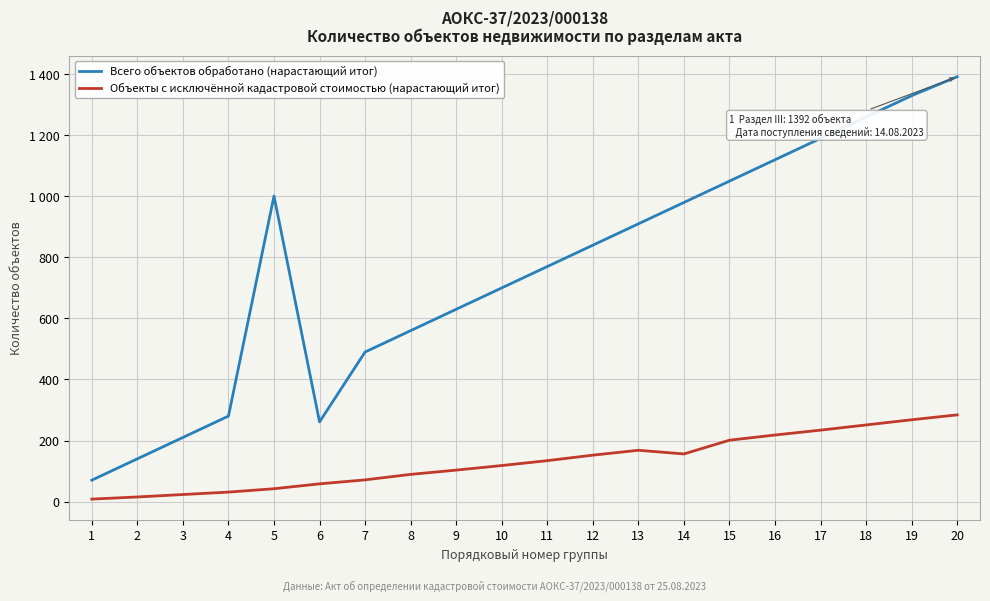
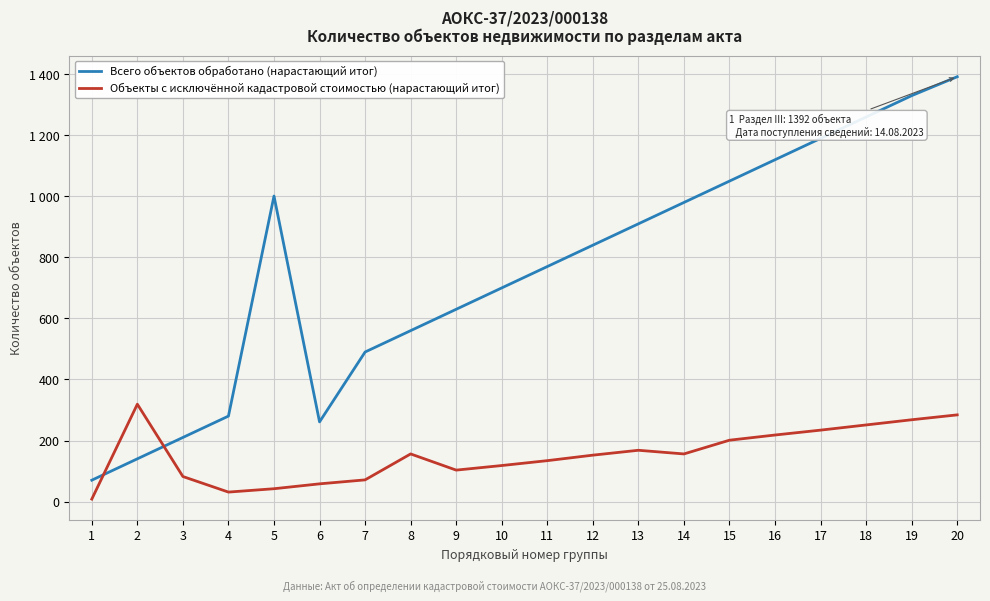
Объекты с исключённой кадастровой стоимостью (нарастающий итог), 2: 20 -> 320
Объекты с исключённой кадастровой стоимостью (нарастающий итог), 3: 20 -> 80
Объекты с исключённой кадастровой стоимостью (нарастающий итог), 8: 90 -> 160
